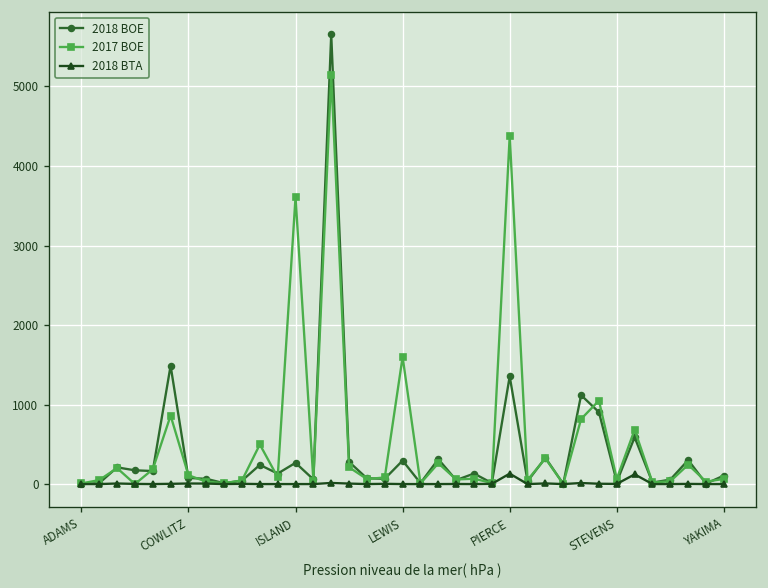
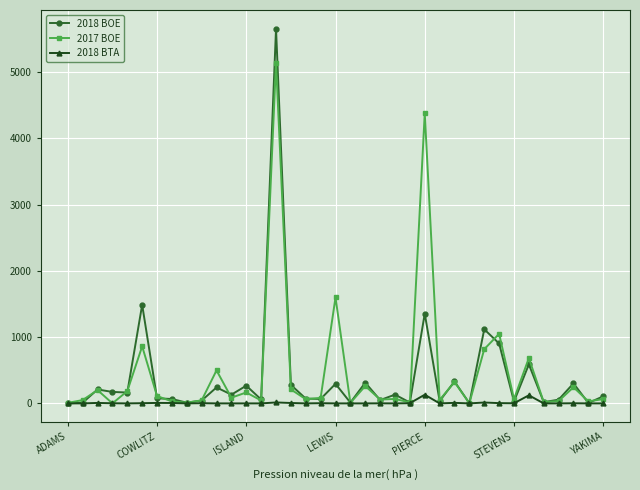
2017 BOE, ISLAND: 3600 -> 200
